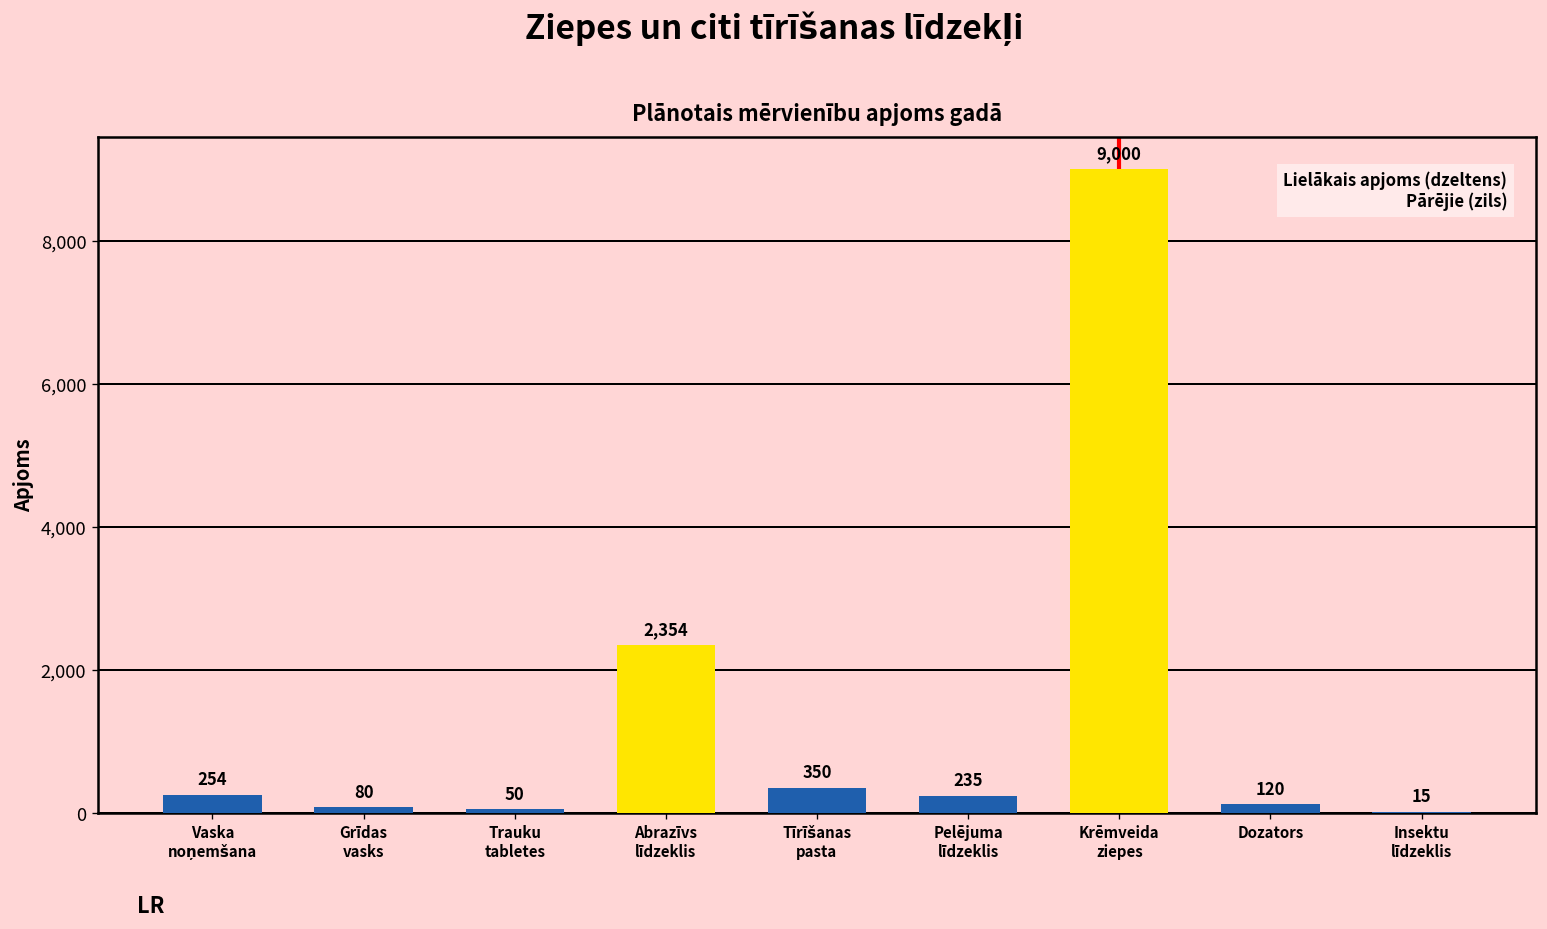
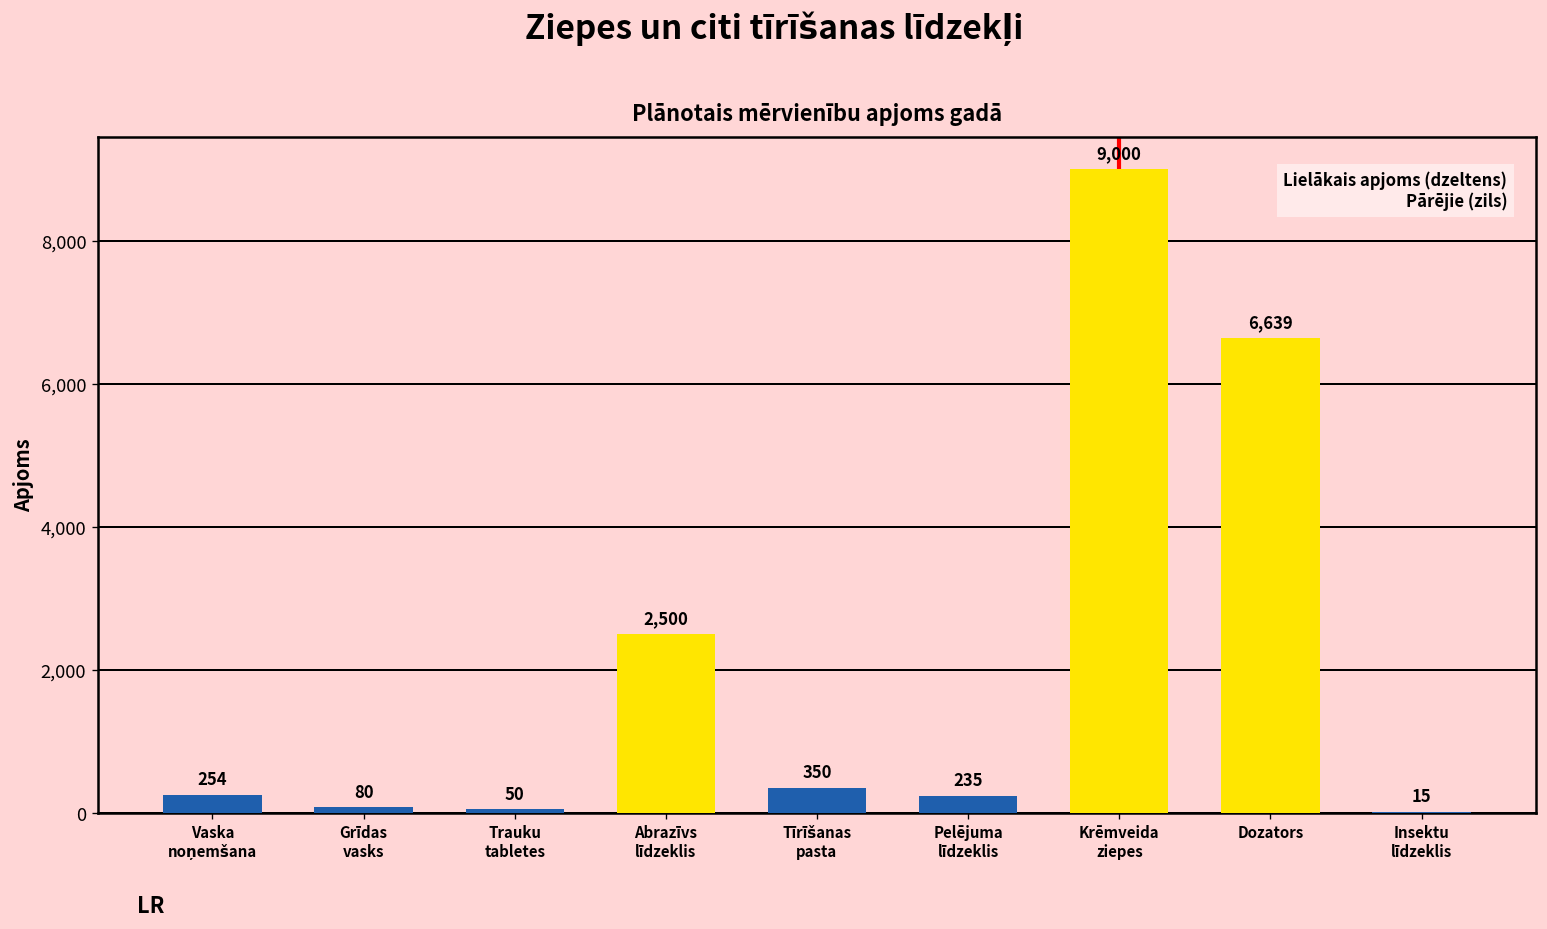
Abrazīvs līdzeklis: 2,354 -> 2,500
Dozators: 120 -> 6,639
